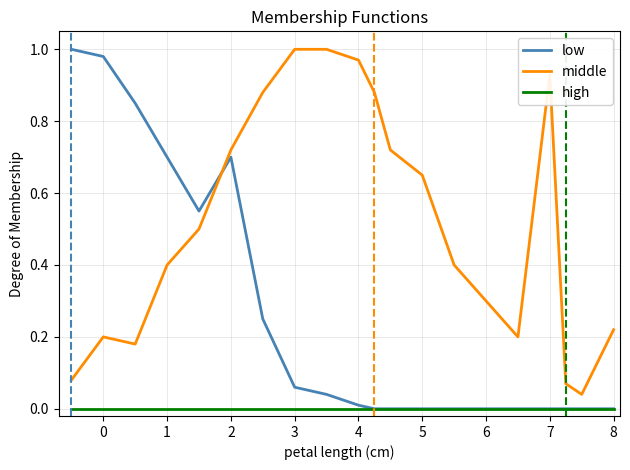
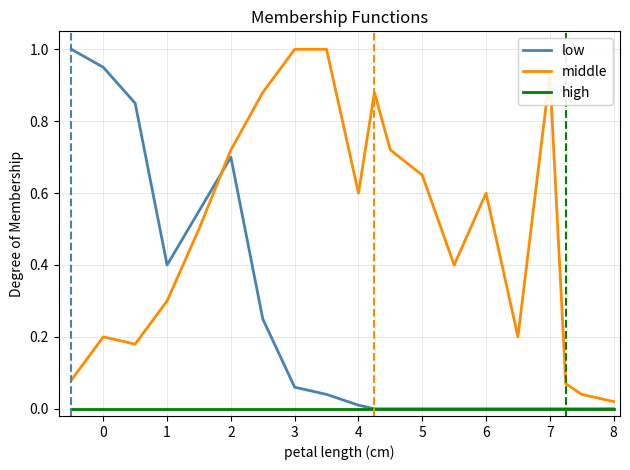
low, 0: 0.98 -> 0.95
low, 1: 0.7 -> 0.4
middle, 1: 0.4 -> 0.3
middle, 4: 0.97 -> 0.60
middle, 6: 0.3 -> 0.6
middle, 8: 0.22 -> 0.02
